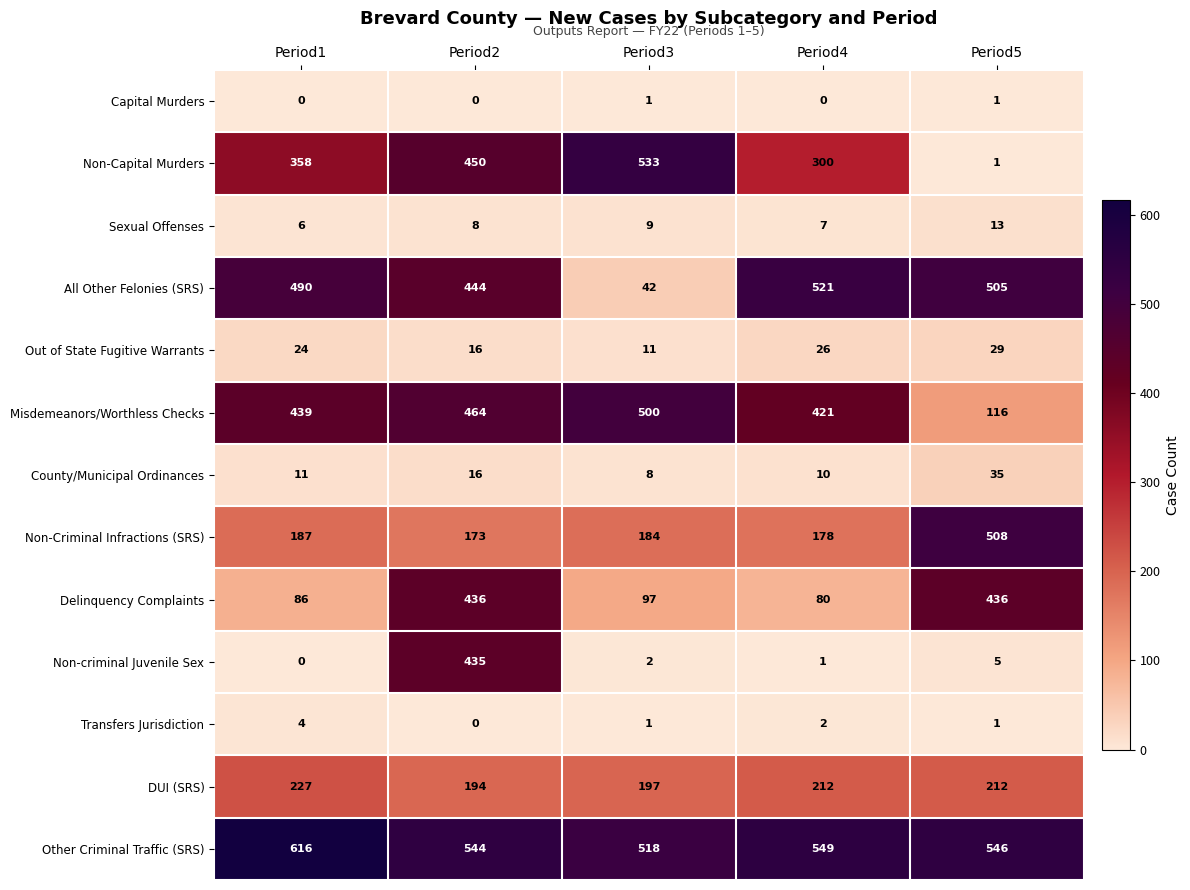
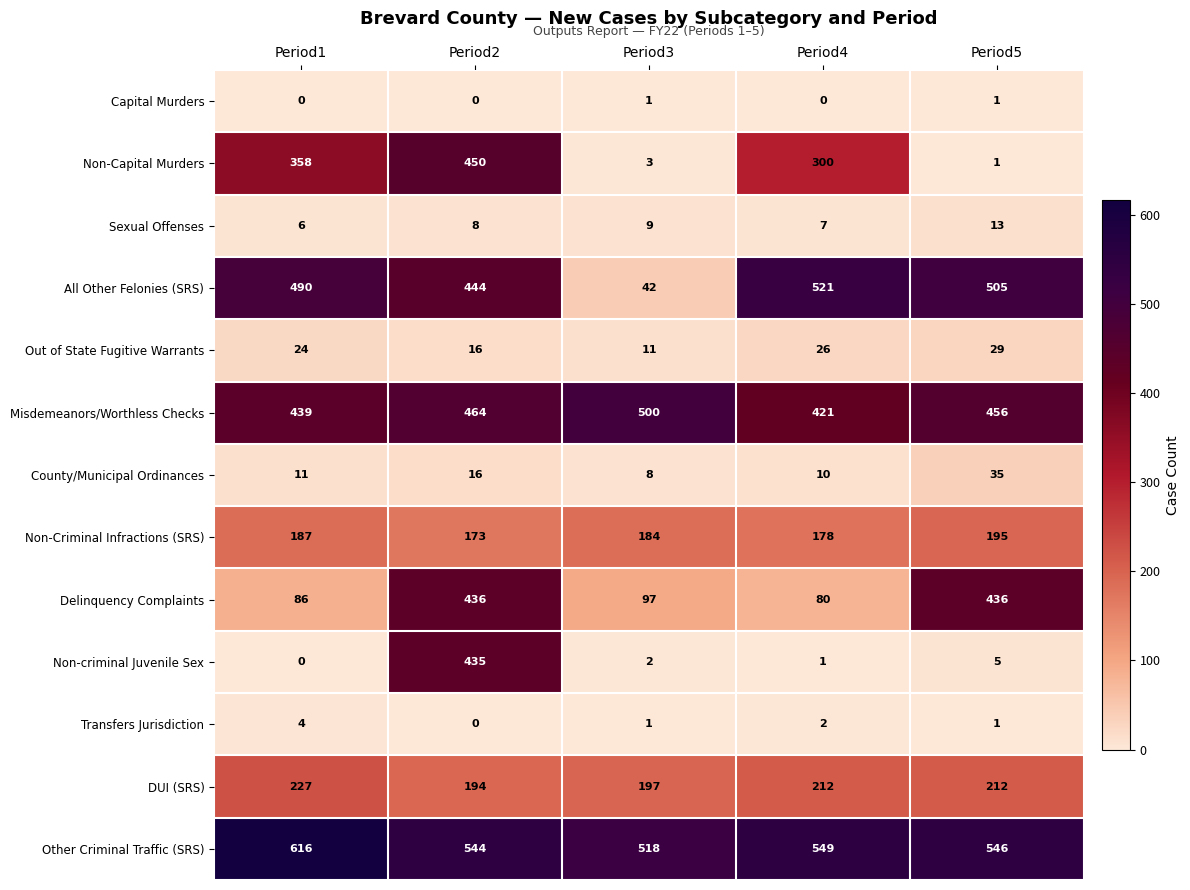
Non-Capital Murders, Period3: 533 -> 3
Misdemeanors/Worthless Checks, Period5: 116 -> 456
Non-Criminal Infractions (SRS), Period5: 508 -> 195
